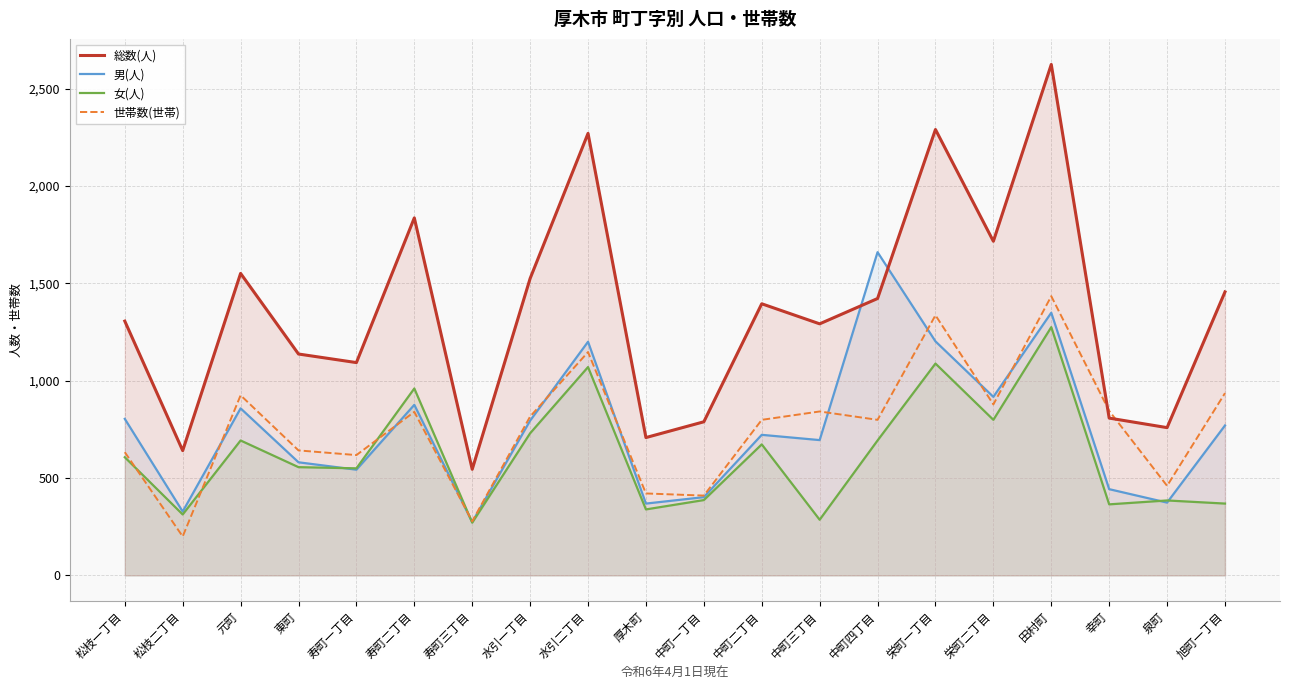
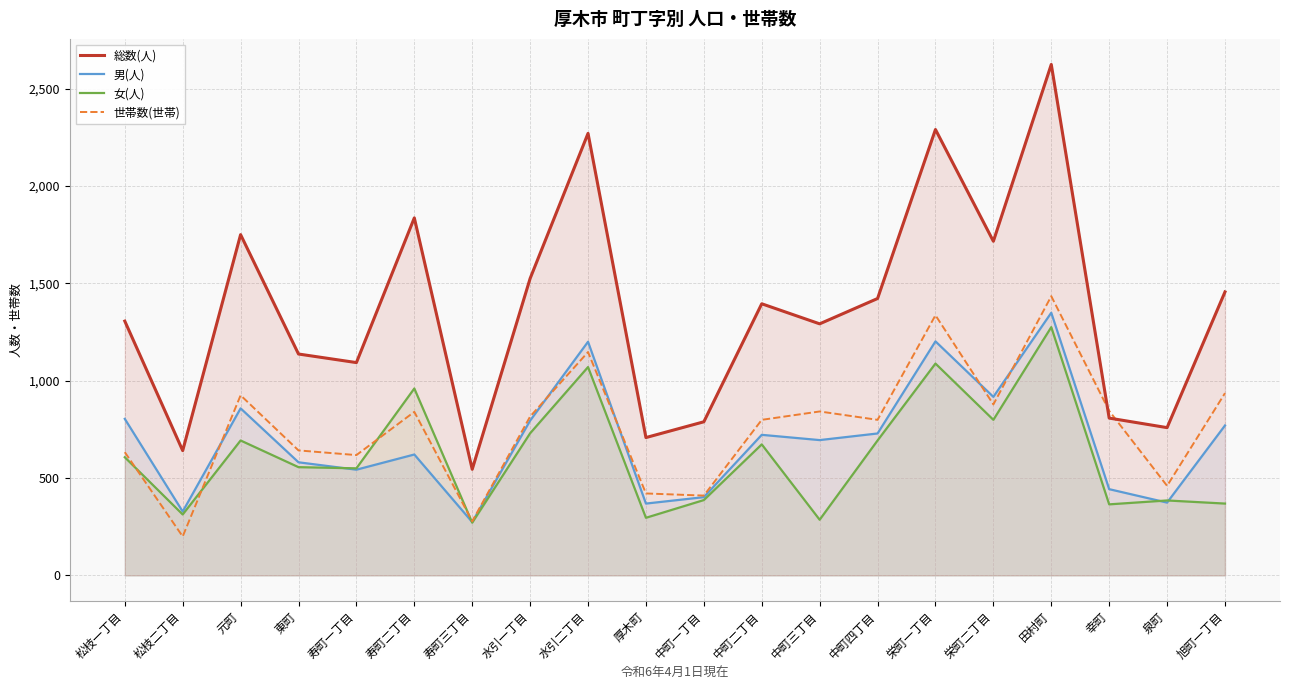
総数(人), 元町: 1,550 -> 1,750
男(人), 寿町二丁目: 880 -> 620
女(人), 厚木町: 340 -> 300
男(人), 中町四丁目: 1,660 -> 730
